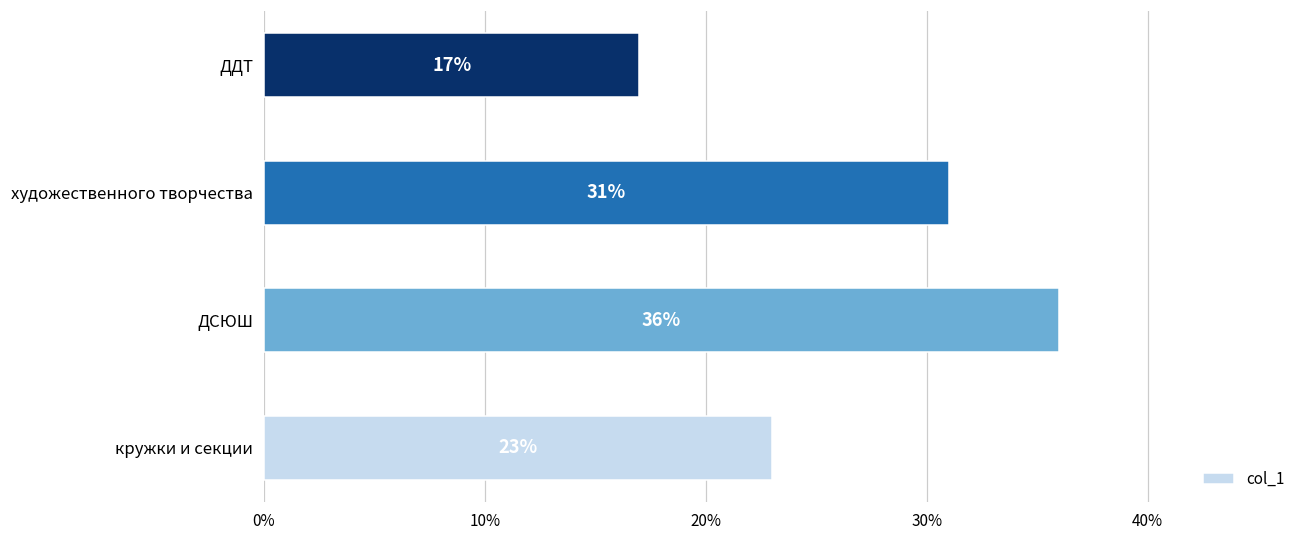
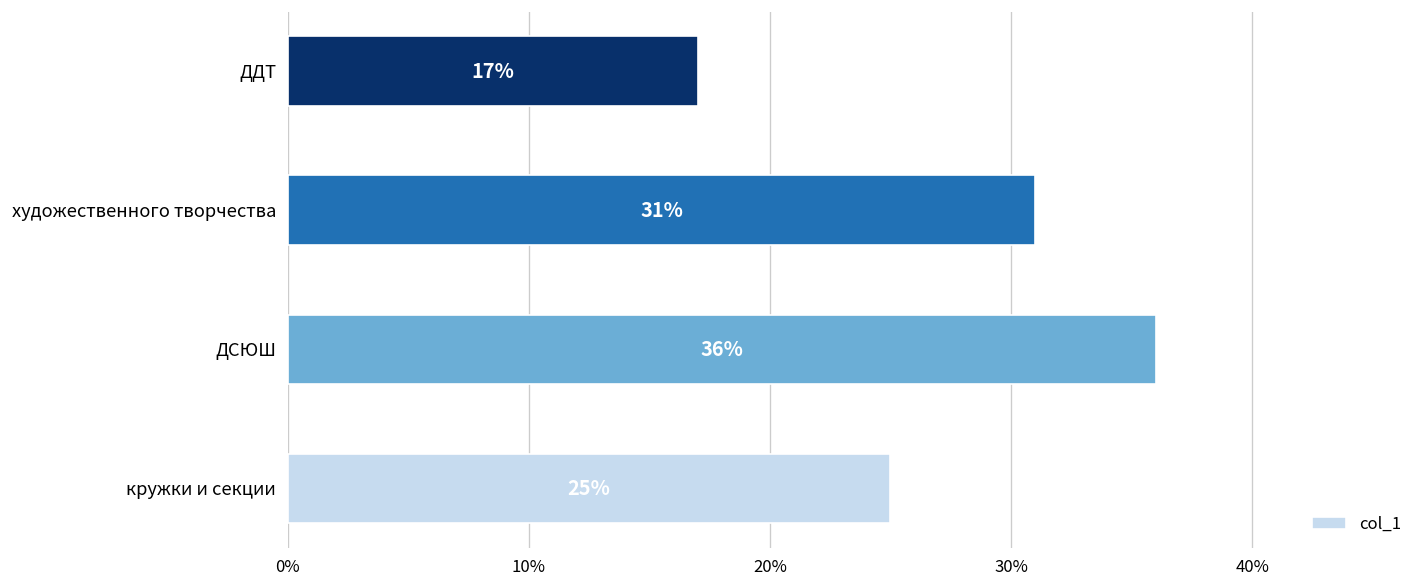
кружки и секции: 23% -> 25%
